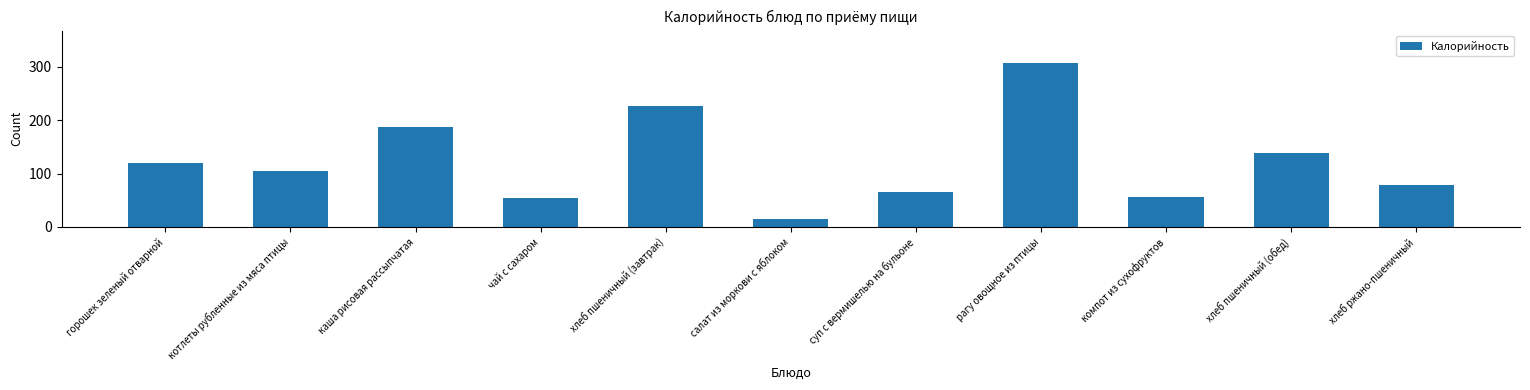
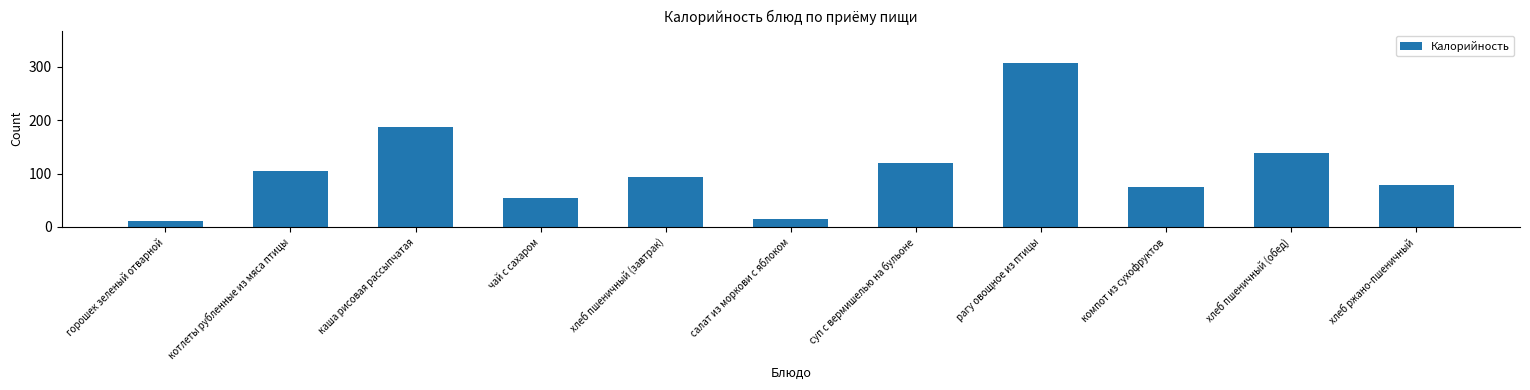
горошек зеленый отварной: 120 -> 10
хлеб пшеничный (завтрак): 230 -> 90
суп с вермишелью на бульоне: 70 -> 120
компот из сухофруктов: 60 -> 70
